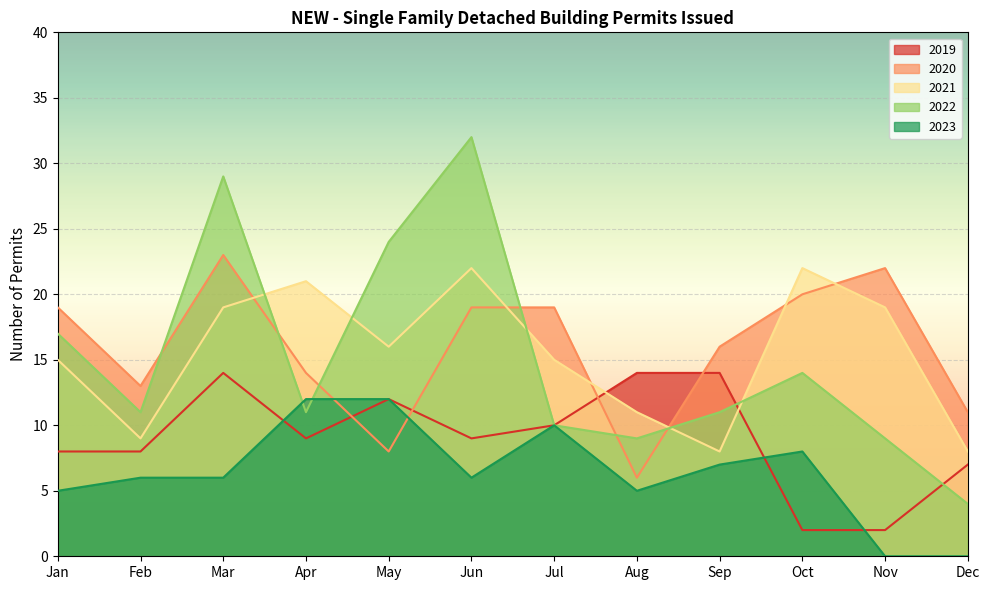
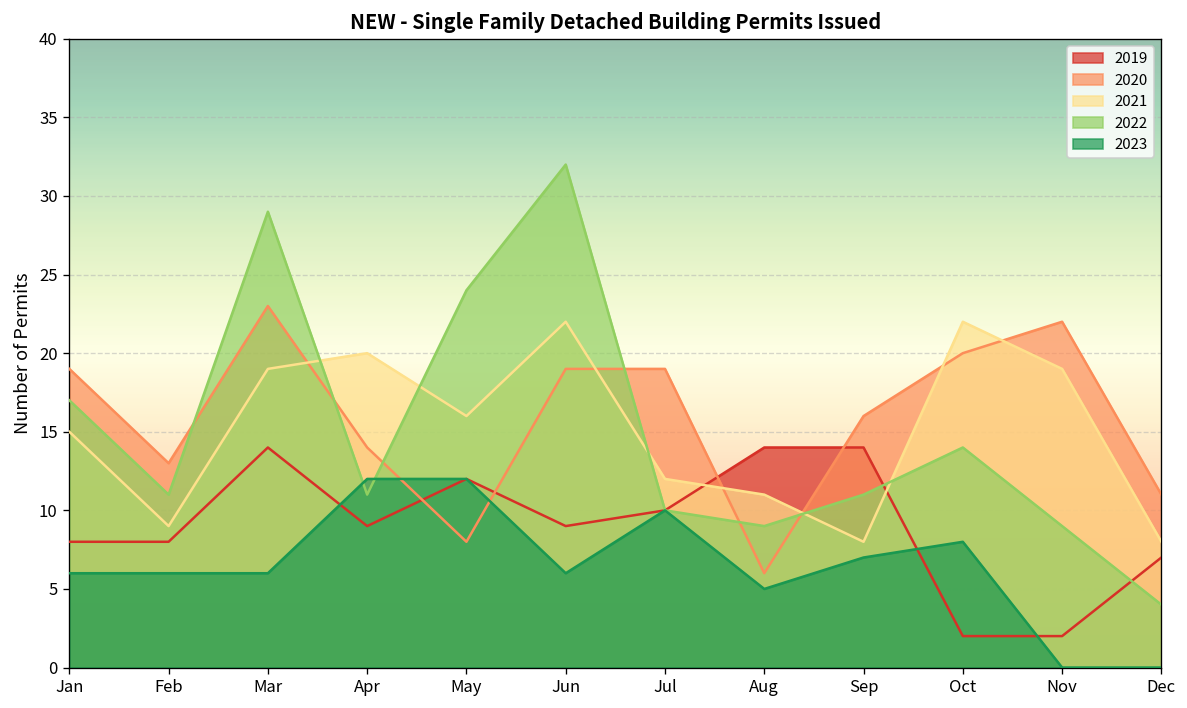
2023, Jan: 5 -> 6
2021, Apr: 21 -> 20
2021, Jul: 15 -> 12
